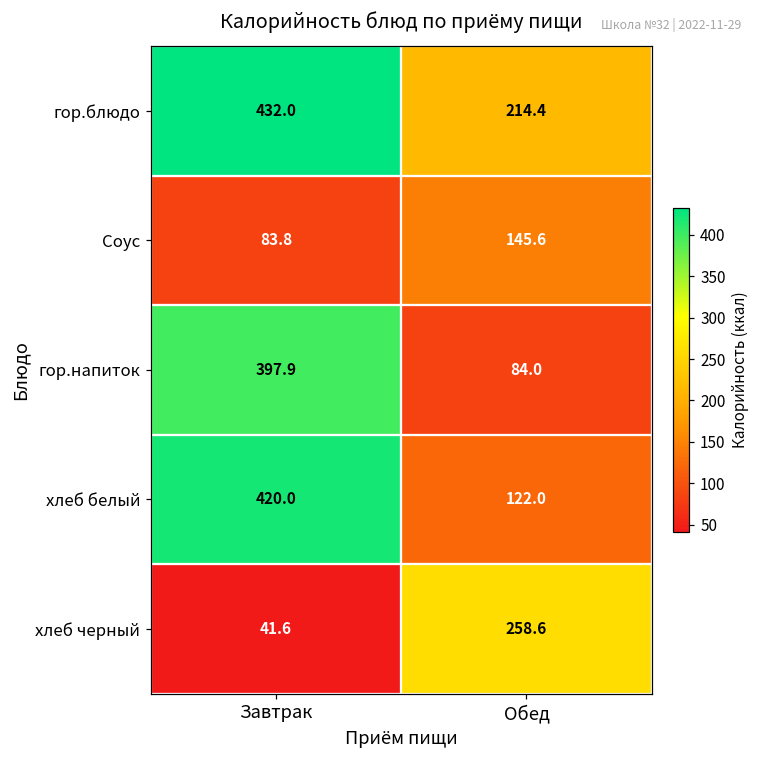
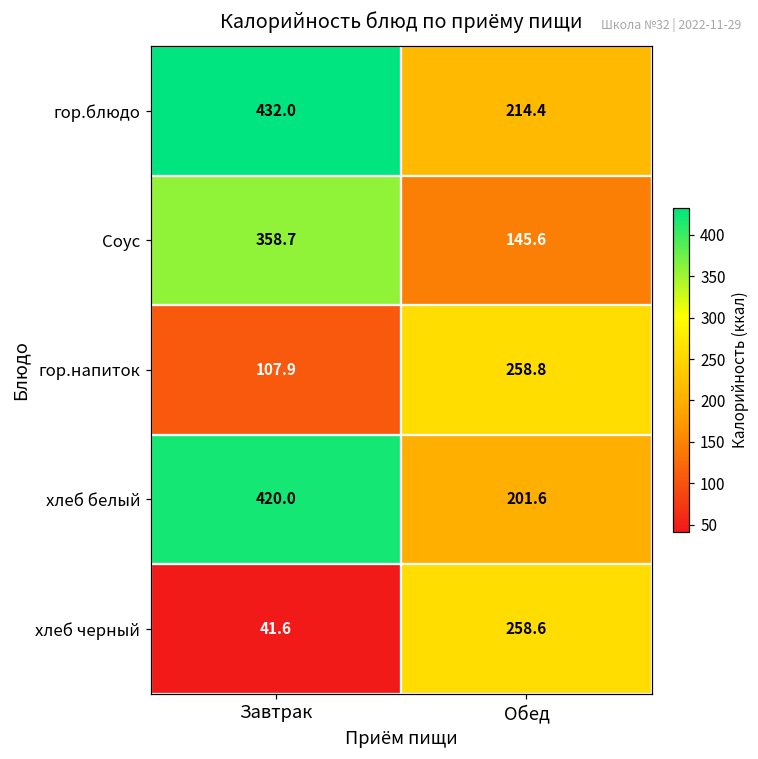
Соус, Завтрак: 83.8 -> 358.7
гор.напиток, Завтрак: 397.9 -> 107.9
гор.напиток, Обед: 84.0 -> 258.8
хлеб белый, Обед: 122.0 -> 201.6
